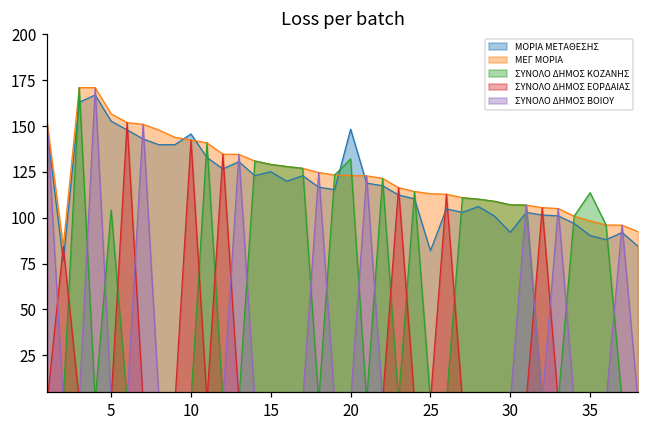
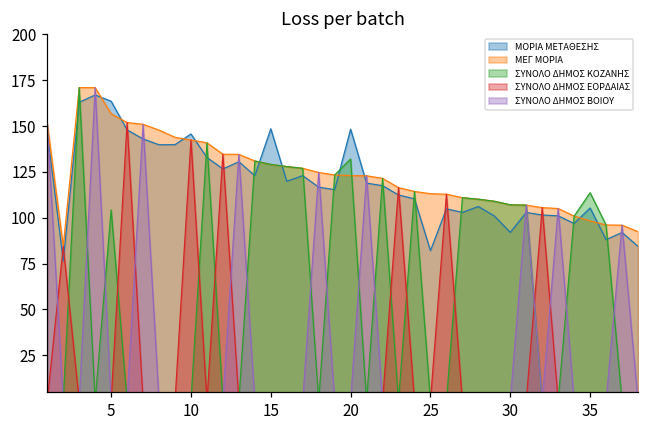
ΜΟΡΙΑ ΜΕΤΑΘΕΣΗΣ, 5: 153 -> 164
ΜΟΡΙΑ ΜΕΤΑΘΕΣΗΣ, 15: 125 -> 149
ΜΟΡΙΑ ΜΕΤΑΘΕΣΗΣ, 35: 90 -> 105
